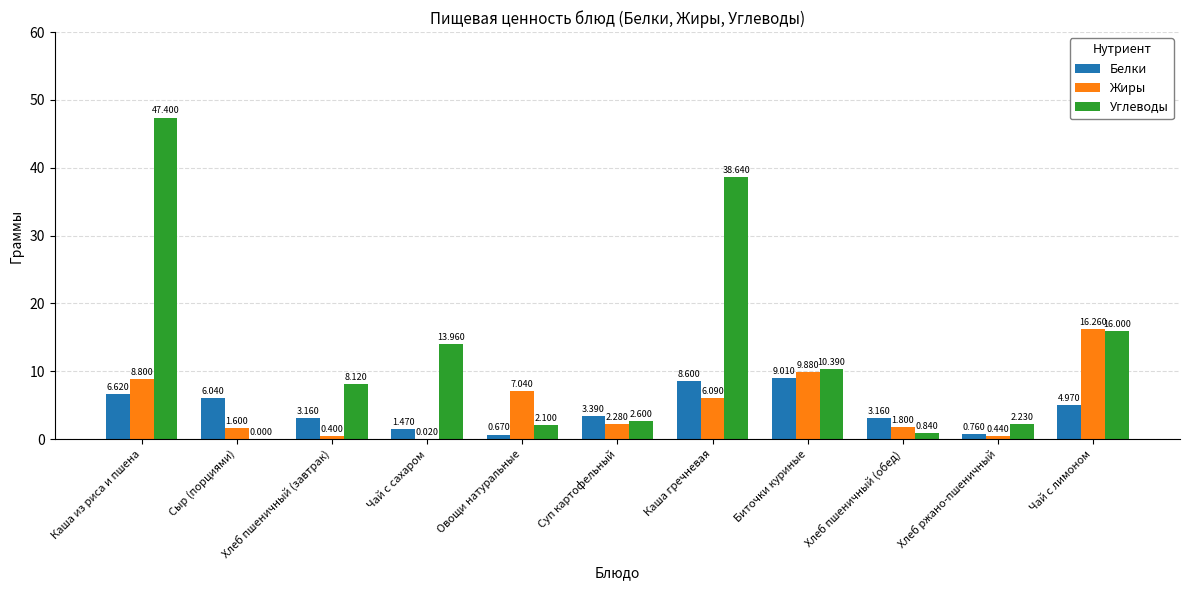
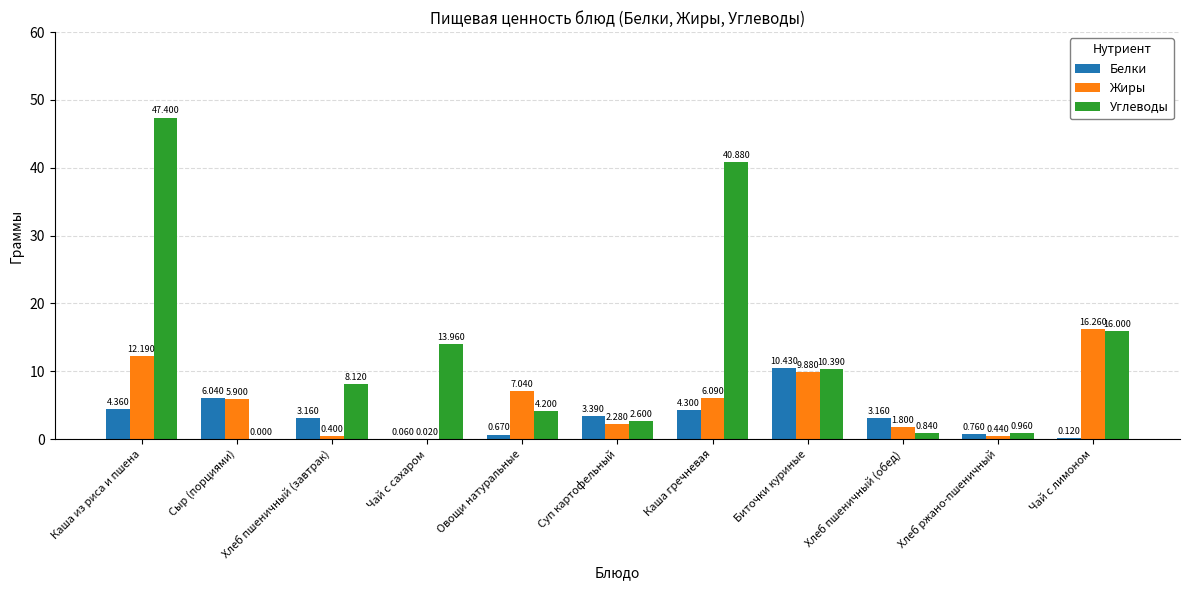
Белки, Каша из риса и пшена: 6.620 -> 4.360
Жиры, Каша из риса и пшена: 8.800 -> 12.190
Жиры, Сыр (порциями): 1.600 -> 5.900
Белки, Чай с сахаром: 1.470 -> 0.060
Углеводы, Овощи натуральные: 2.100 -> 4.200
Белки, Каша гречневая: 8.600 -> 4.300
Углеводы, Каша гречневая: 38.640 -> 40.880
Белки, Биточки куриные: 9.010 -> 10.430
Углеводы, Хлеб ржано-пшеничный: 2.230 -> 0.960
Белки, Чай с лимоном: 4.970 -> 0.120
